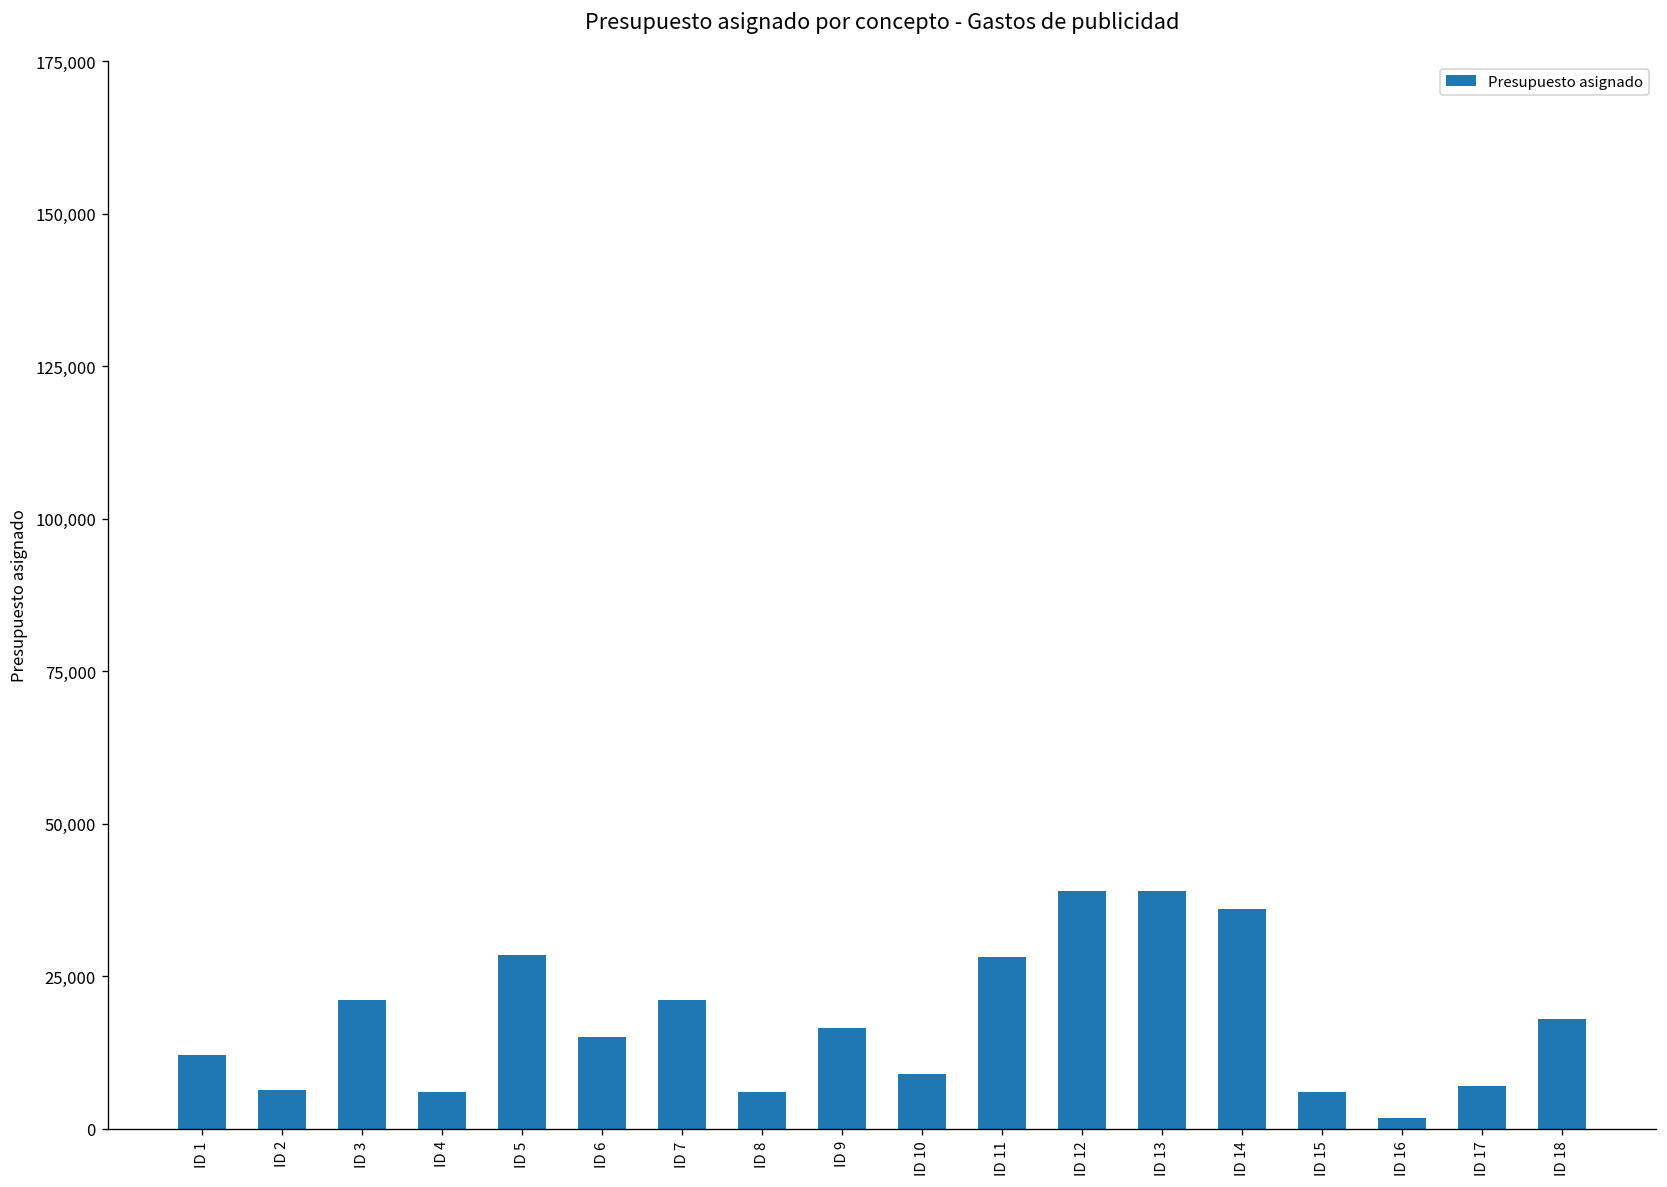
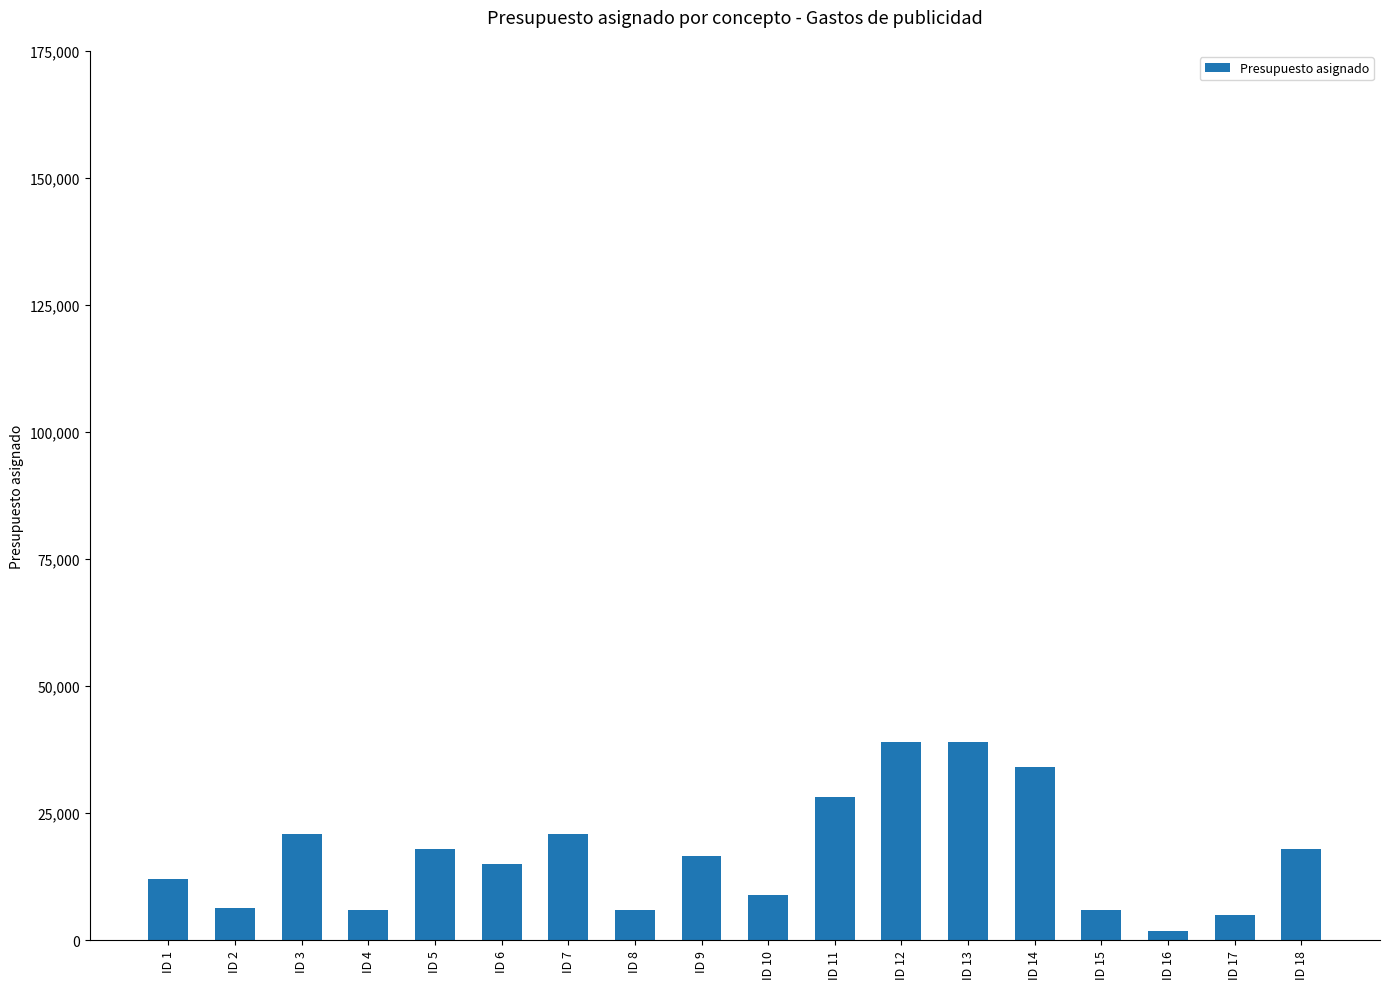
ID 5: 29,000 -> 18,000
ID 14: 36,000 -> 34,000
ID 17: 7,000 -> 5,000
